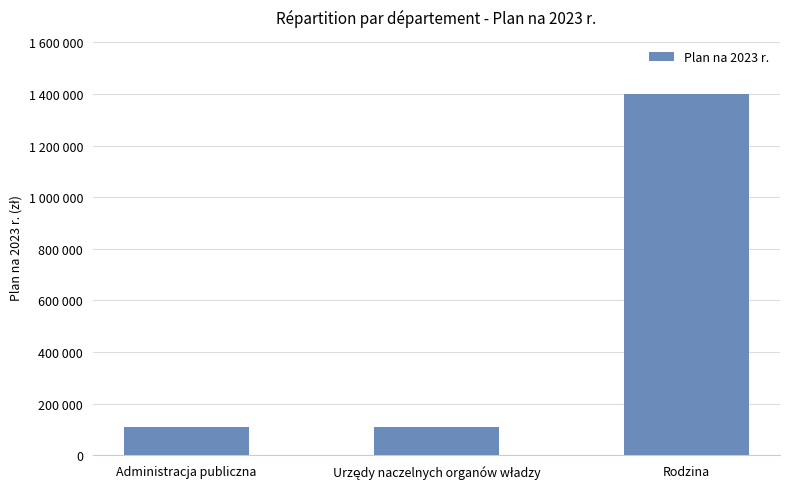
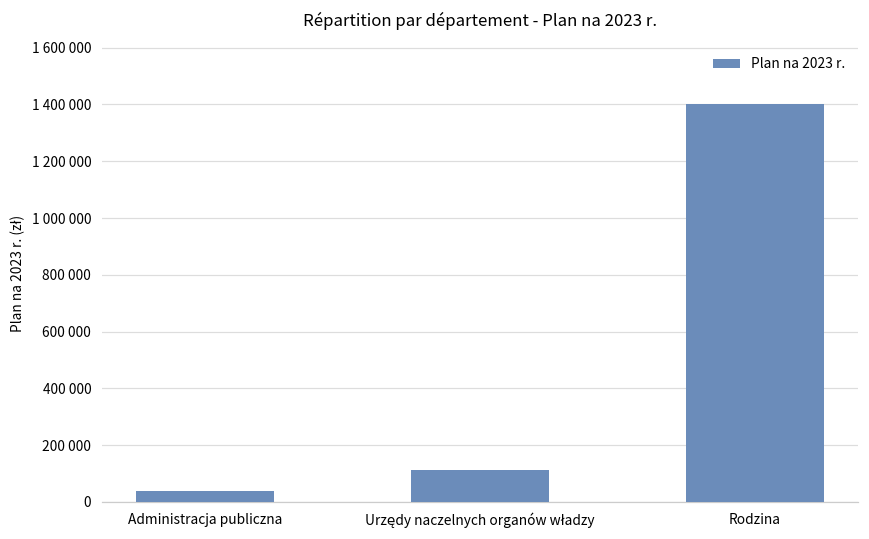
Administracja publiczna: 110000 -> 40000
